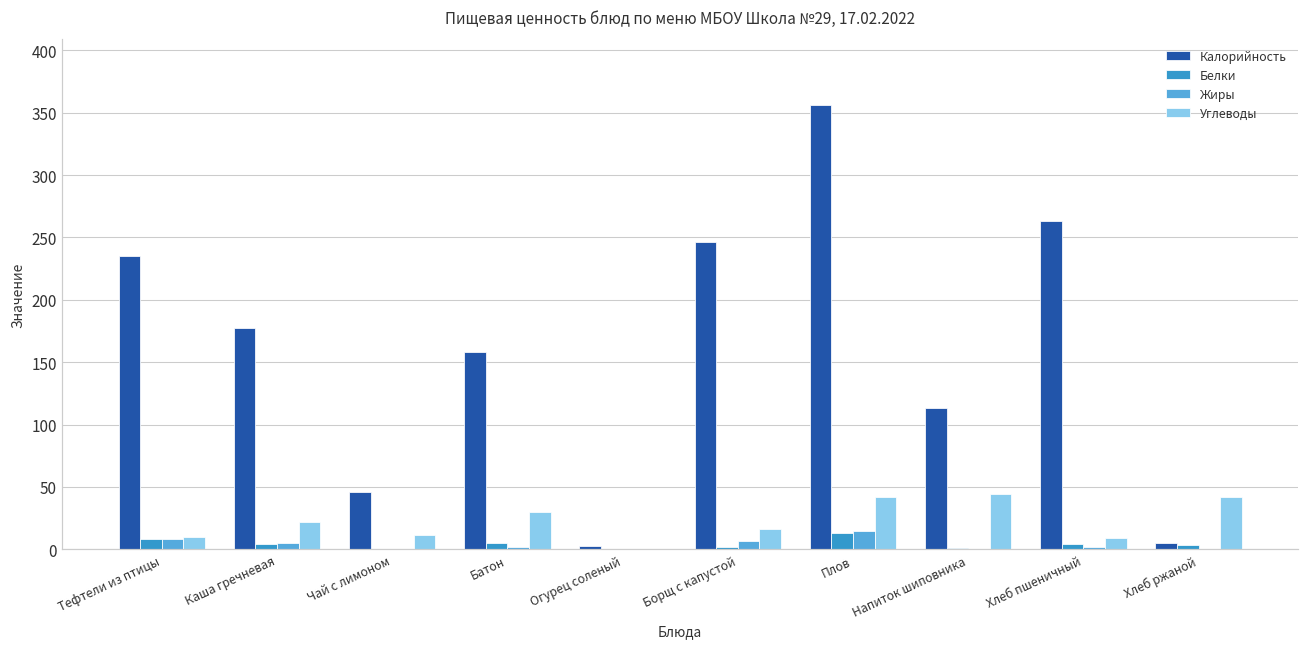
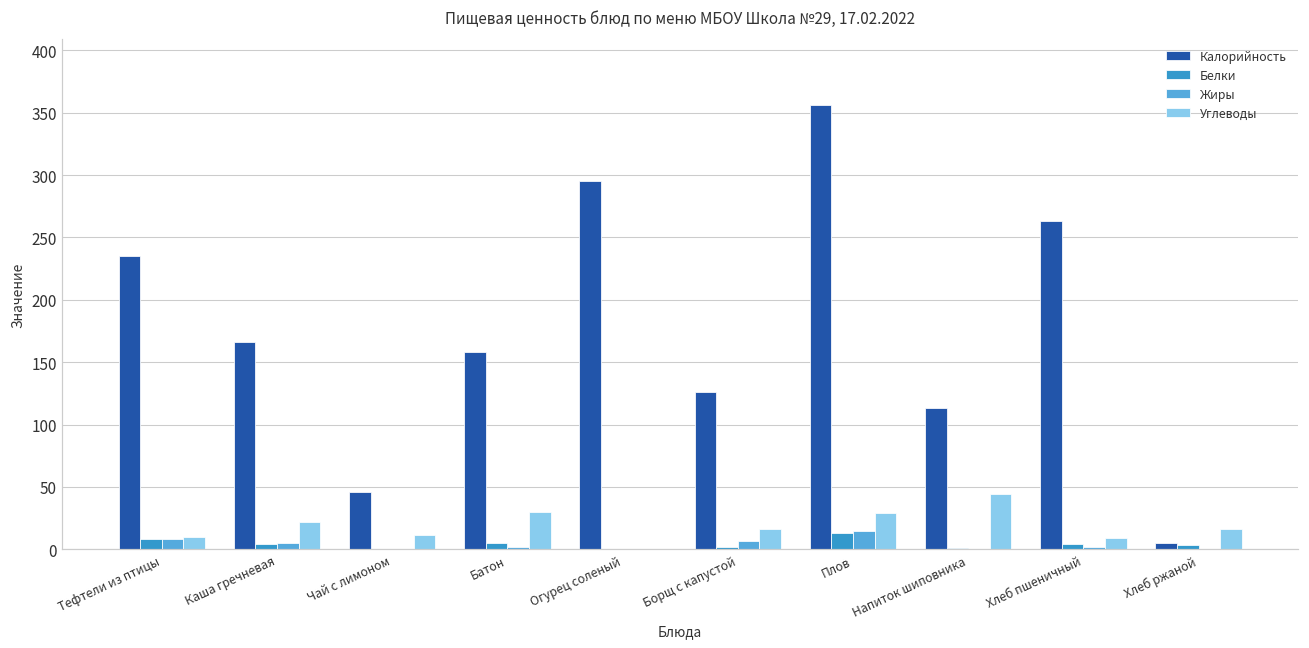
Калорийность, Каша гречневая: 177 -> 166
Калорийность, Огурец соленый: 3 -> 295
Калорийность, Борщ с капустой: 246 -> 126
Углеводы, Плов: 42 -> 29
Углеводы, Хлеб ржаной: 42 -> 16
